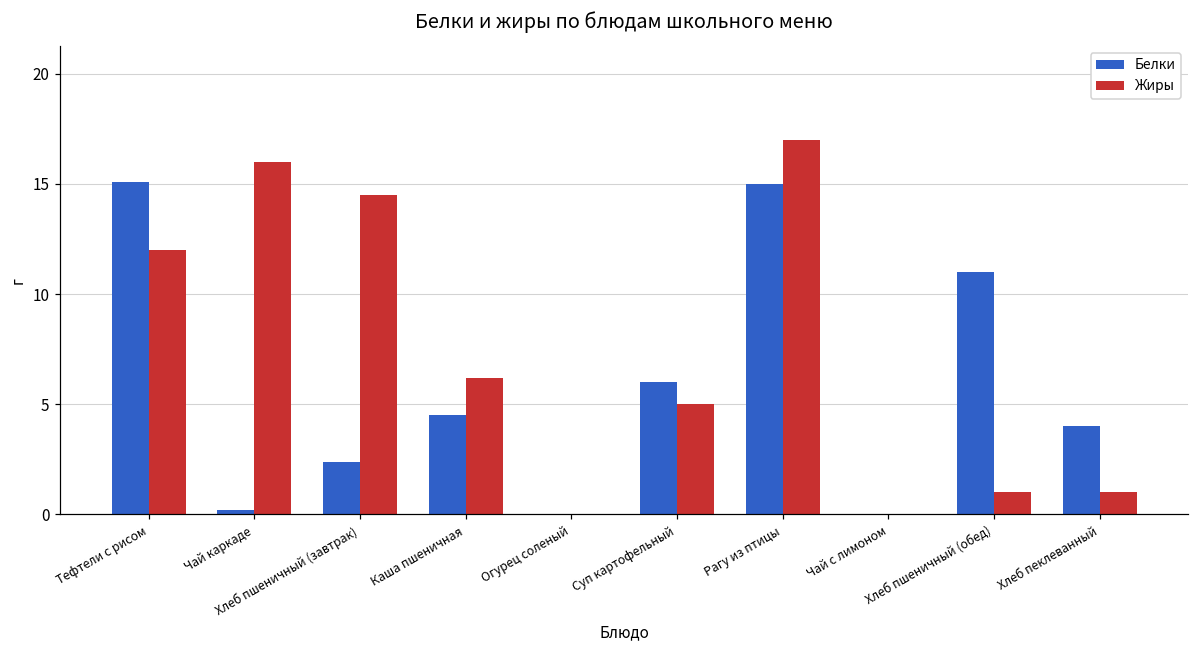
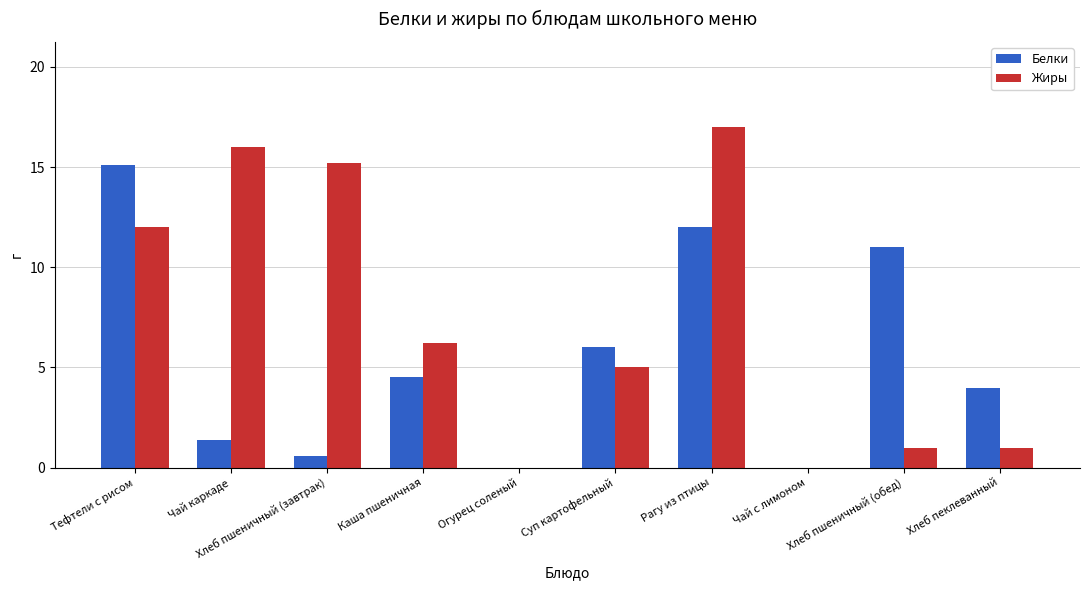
Белки, Чай каркаде: 0.2 -> 1.4
Белки, Хлеб пшеничный (завтрак): 2.4 -> 0.6
Жиры, Хлеб пшеничный (завтрак): 14.5 -> 15.2
Белки, Рагу из птицы: 15 -> 12
